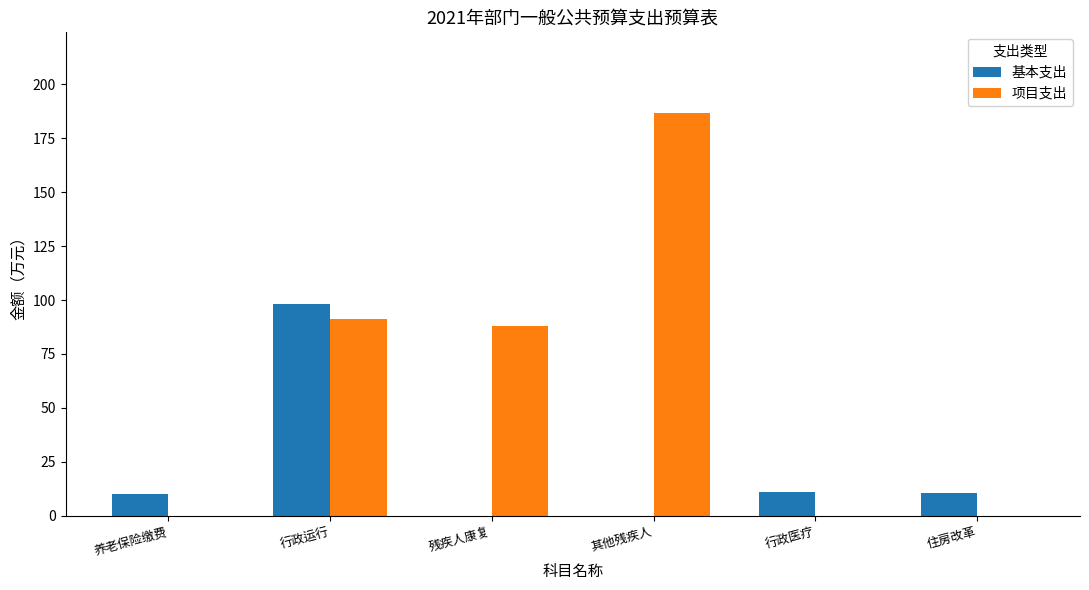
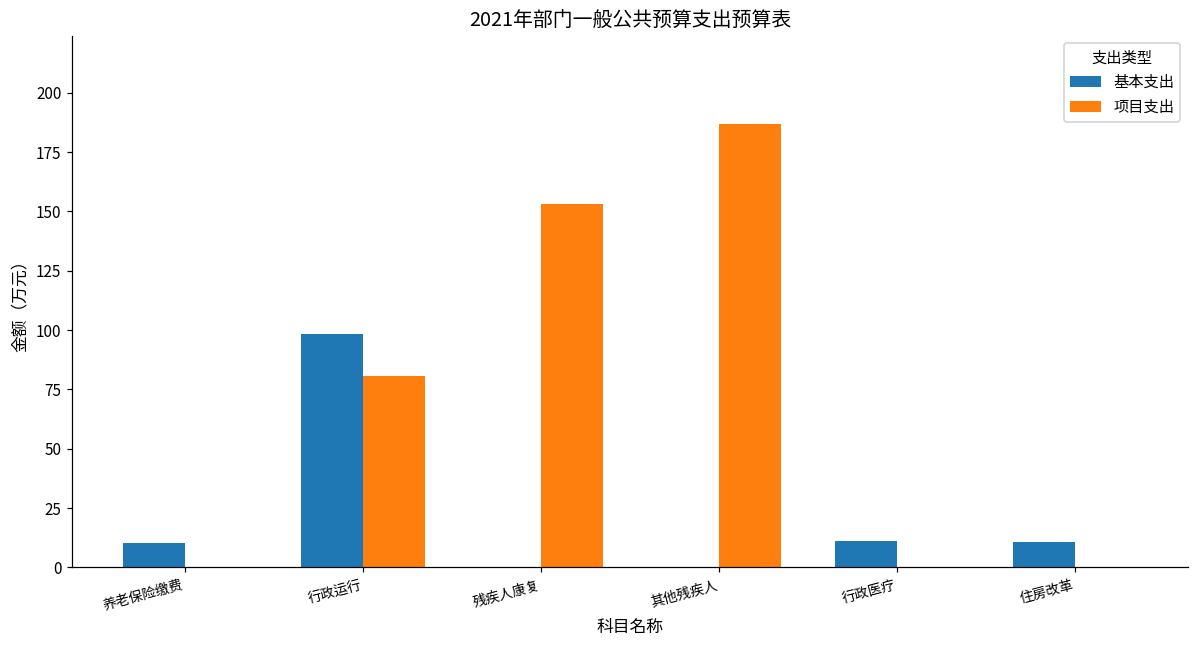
项目支出, 行政运行: 91 -> 81
项目支出, 残疾人康复: 88 -> 153
